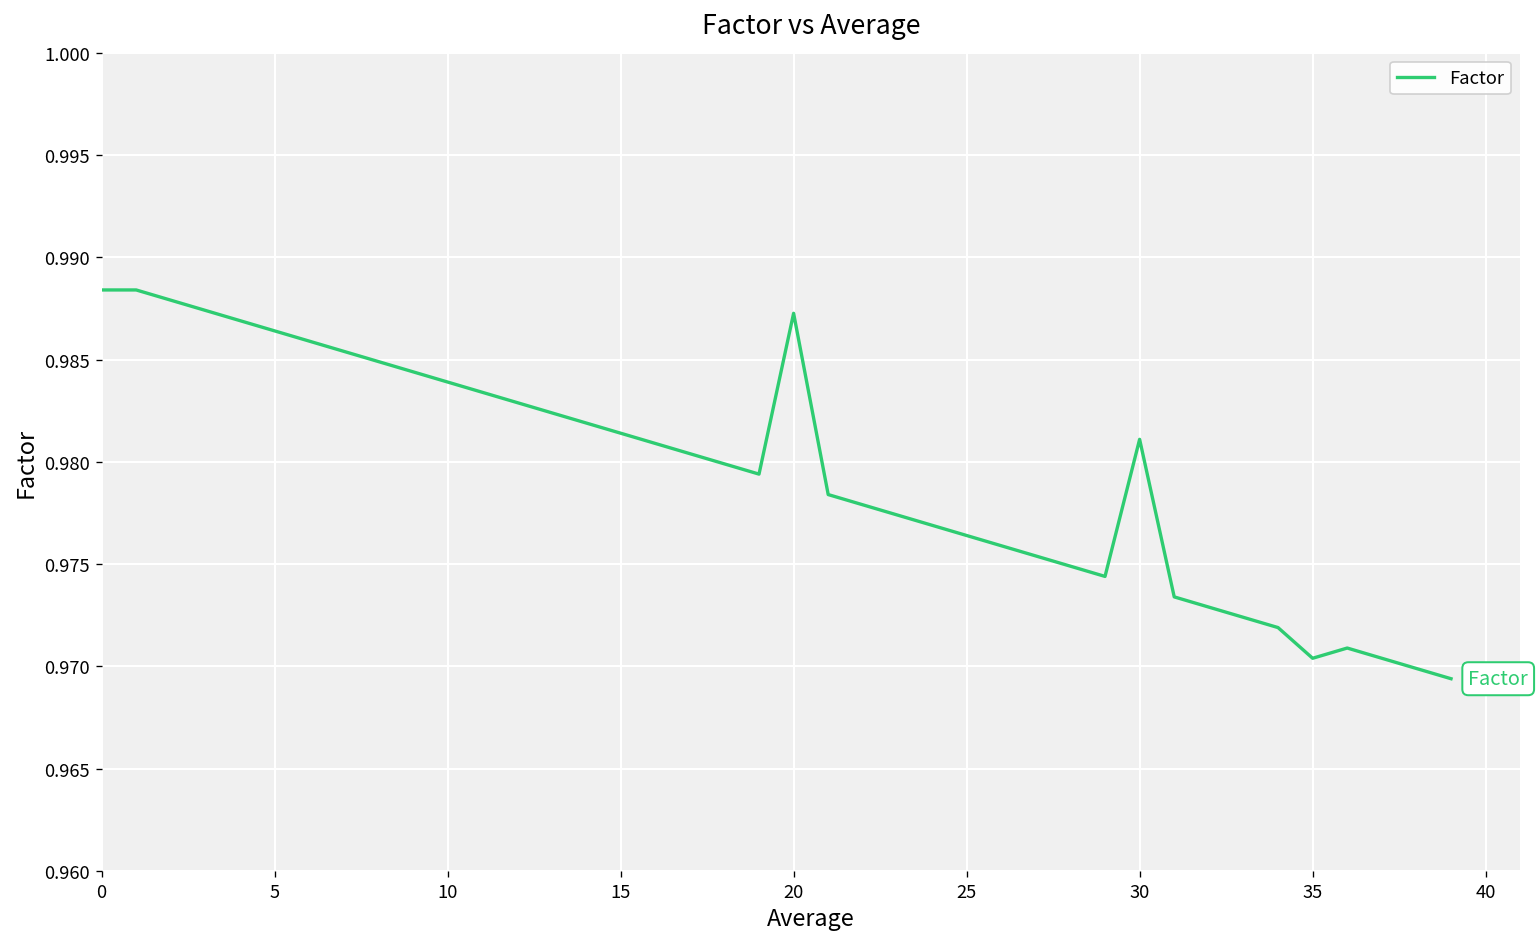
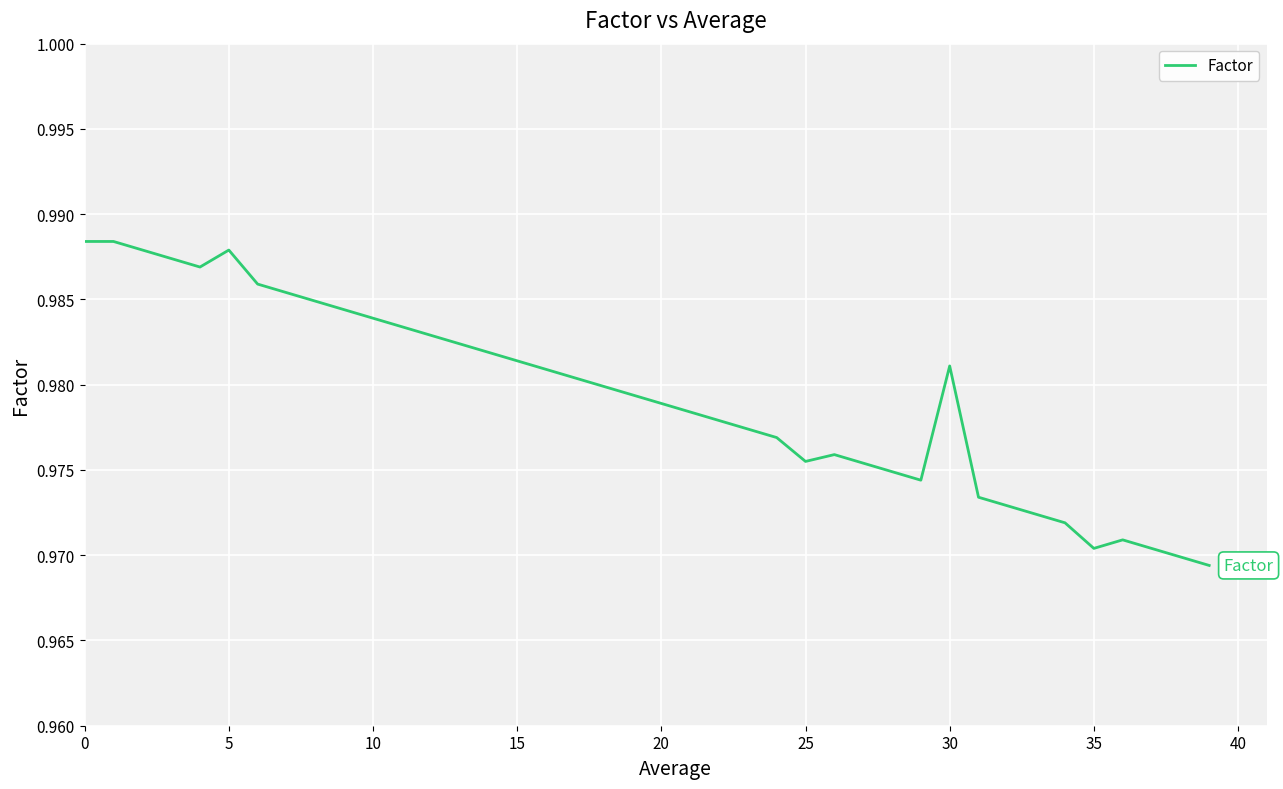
5: 0.9864 -> 0.9879
20: 0.9873 -> 0.9789
25: 0.9764 -> 0.9755
